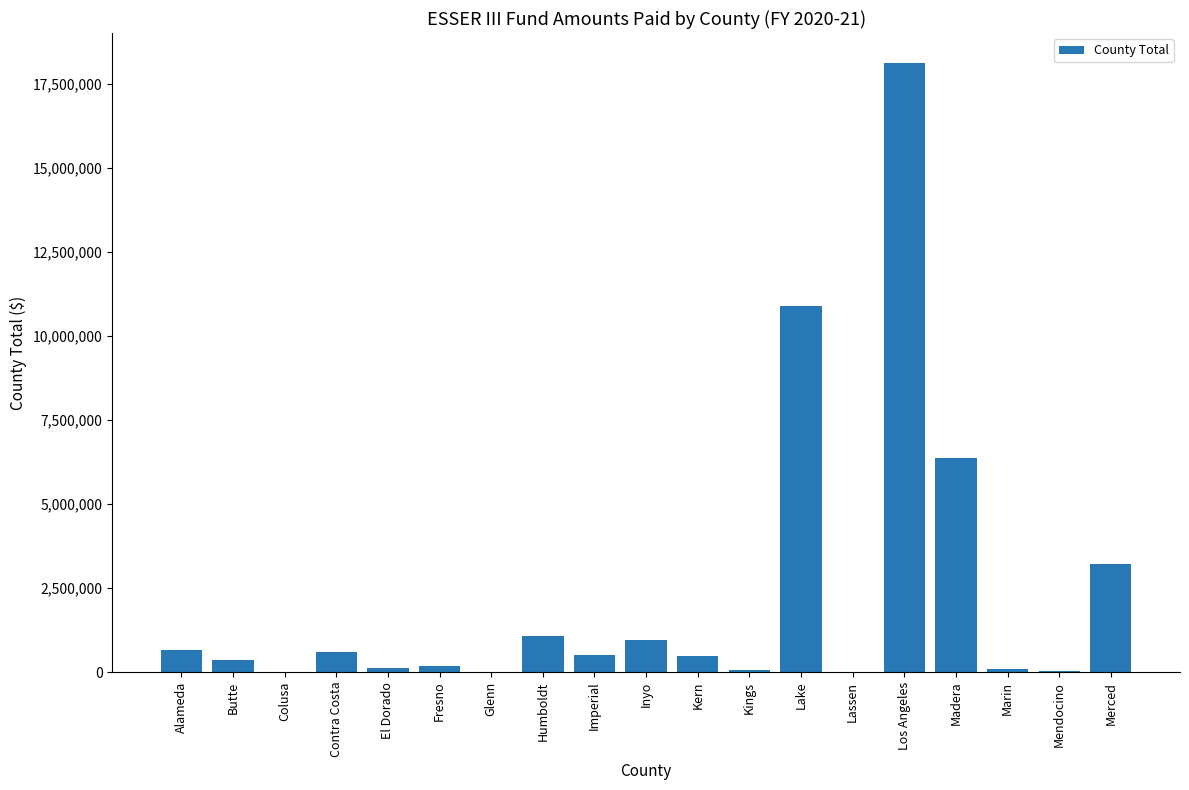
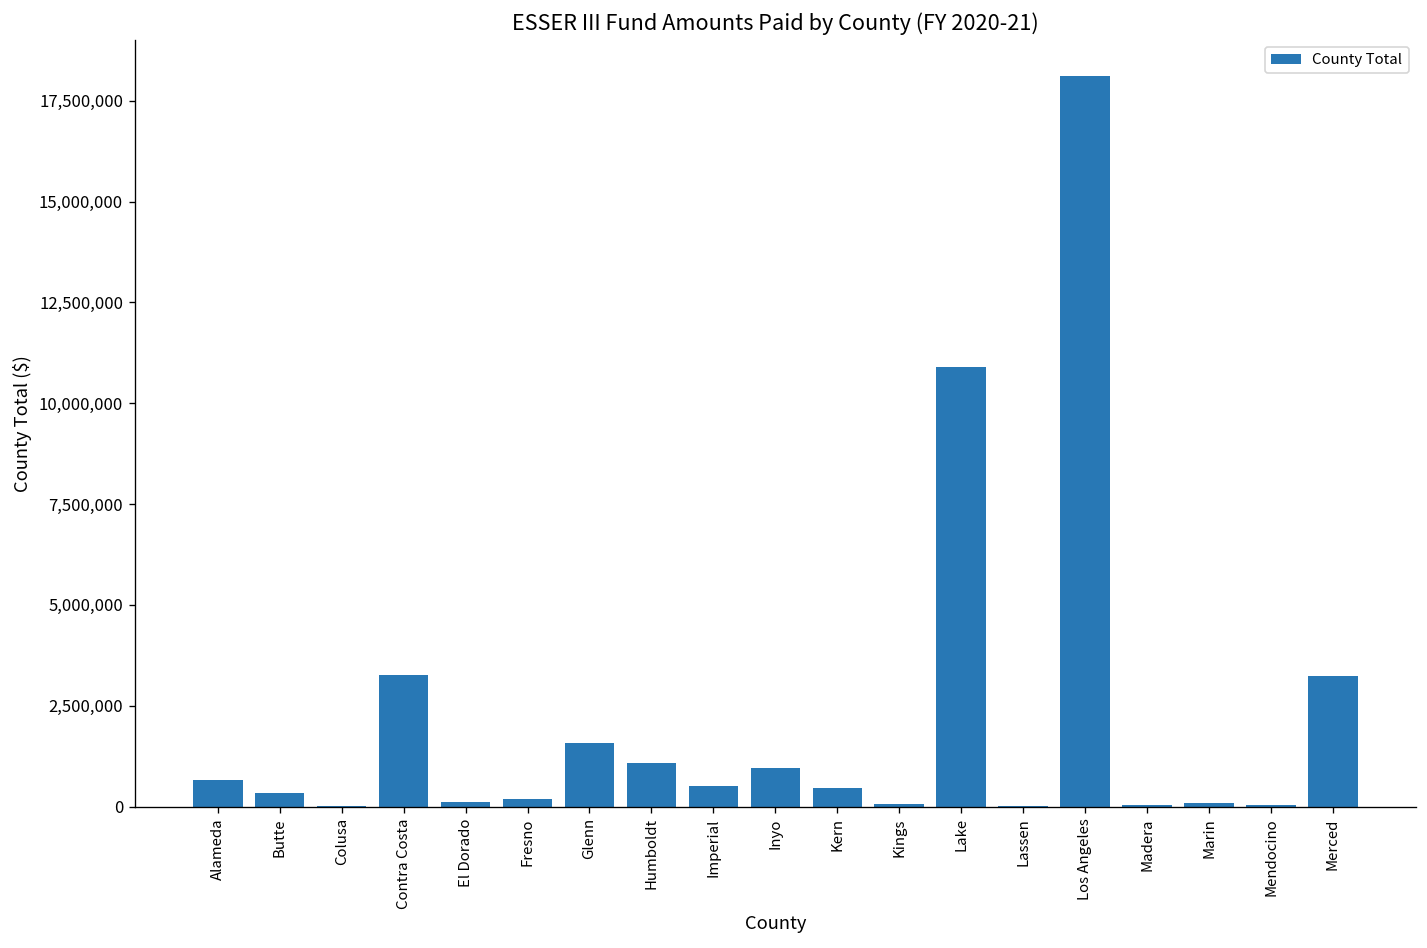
Contra Costa: 600,000 -> 3,300,000
Glenn: 0 -> 1,600,000
Madera: 6,400,000 -> 0
